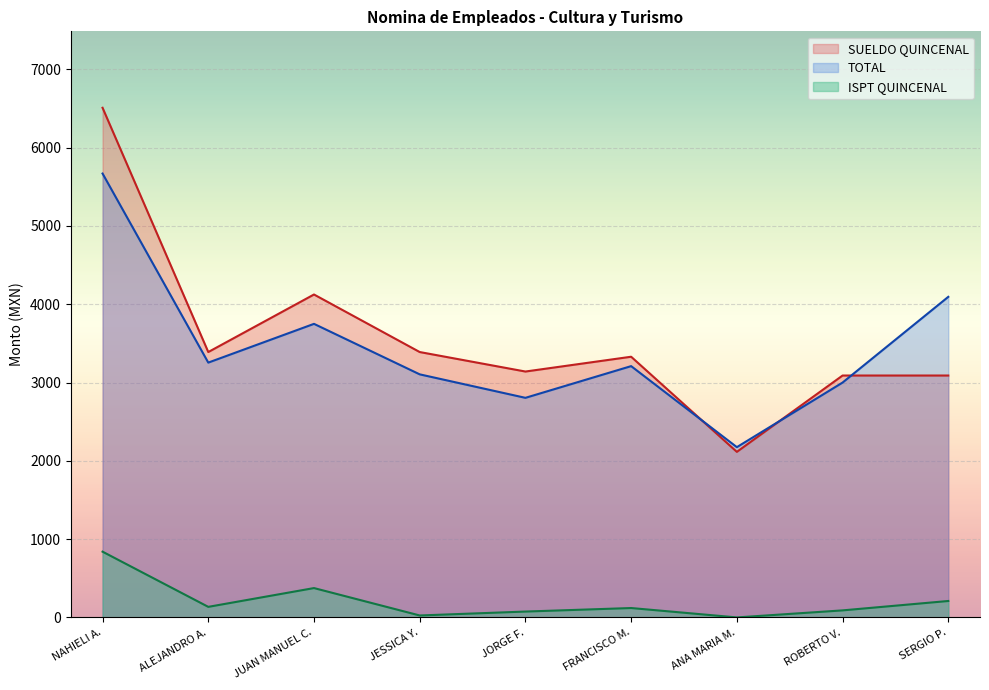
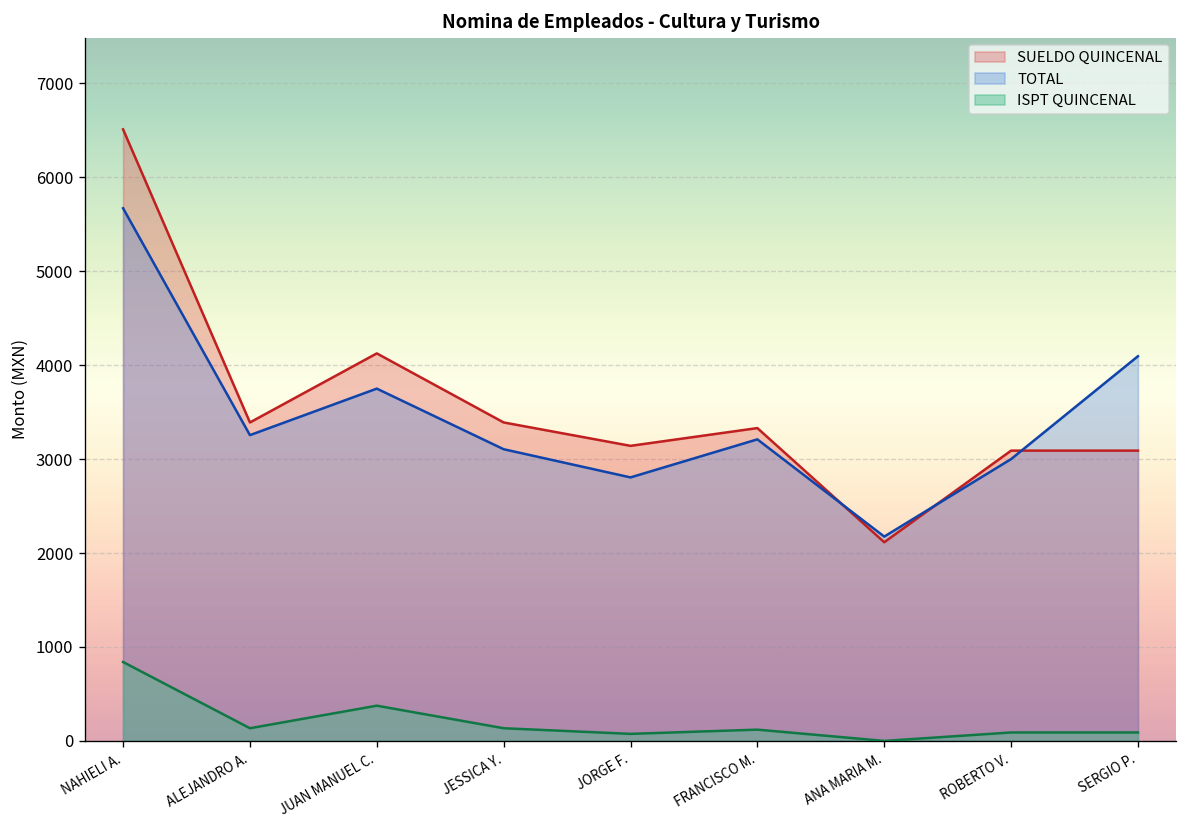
ISPT QUINCENAL, JESSICA Y.: 0 -> 100
ISPT QUINCENAL, SERGIO P.: 200 -> 100
